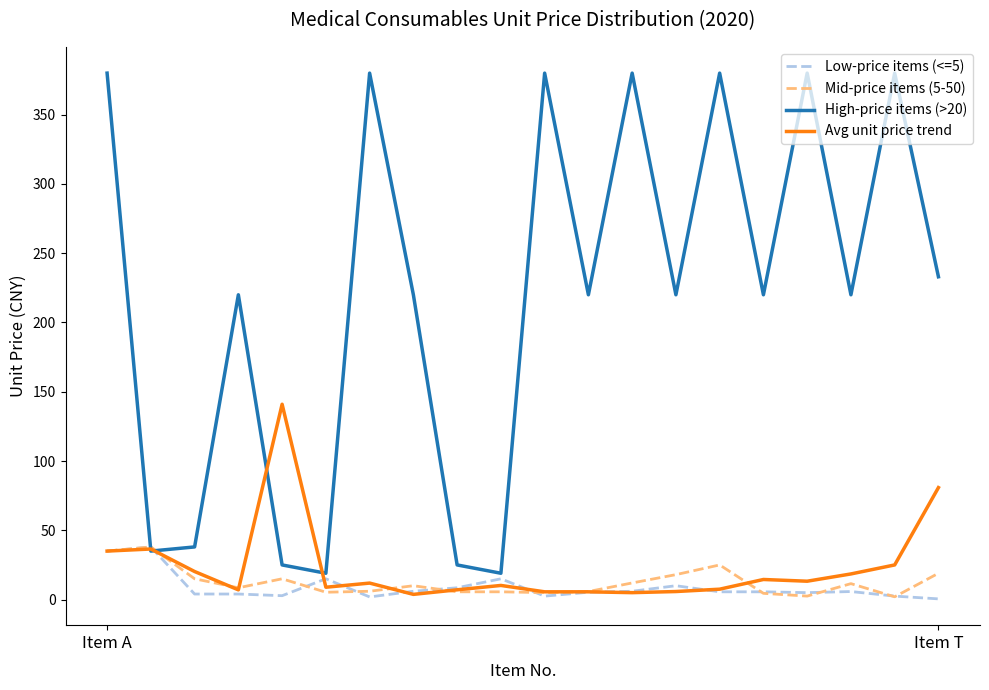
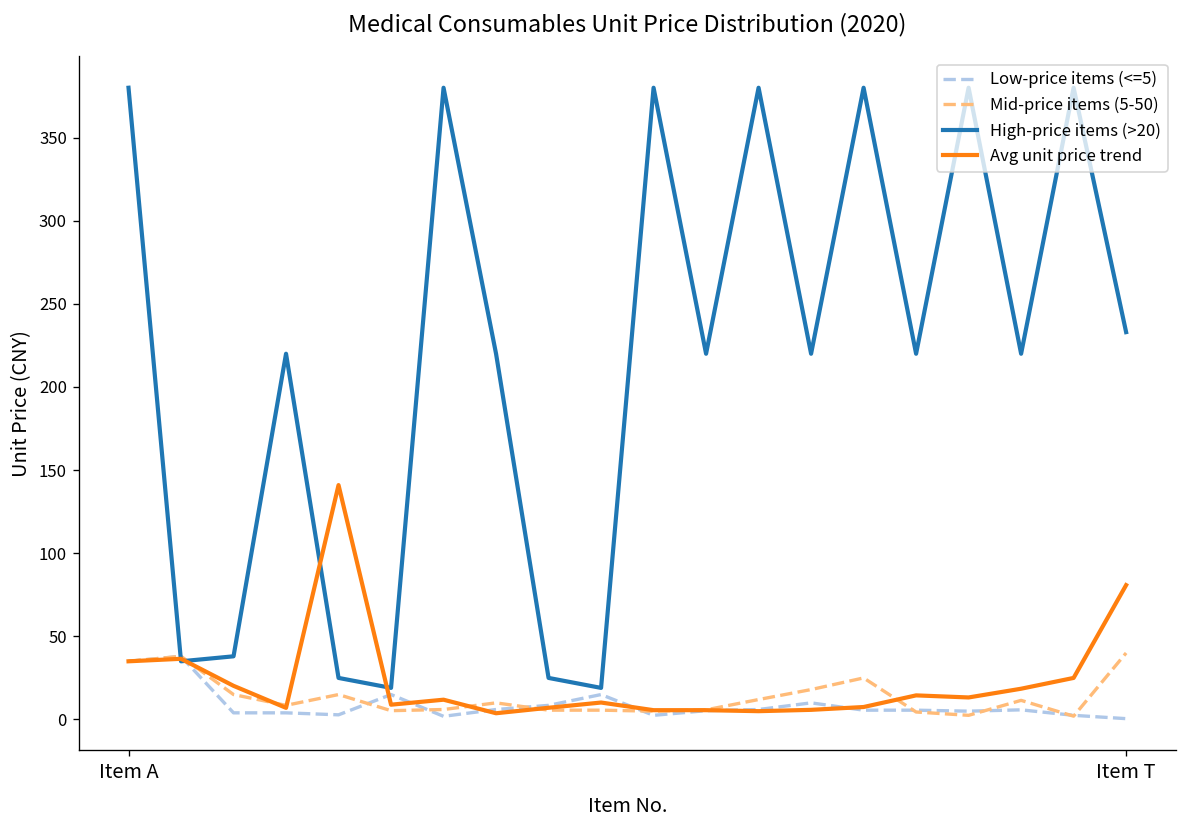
Mid-price items (5-50), Item T: 19 -> 40
